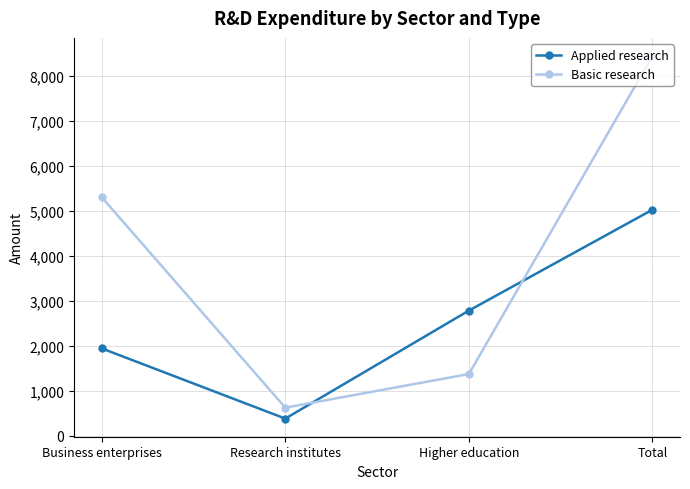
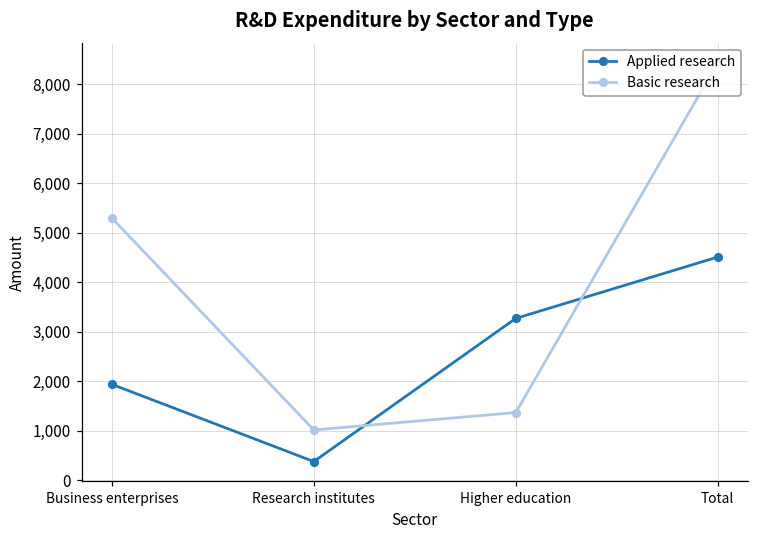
Basic research, Research institutes: 600 -> 1,000
Applied research, Higher education: 2,800 -> 3,300
Applied research, Total: 5,000 -> 4,500
